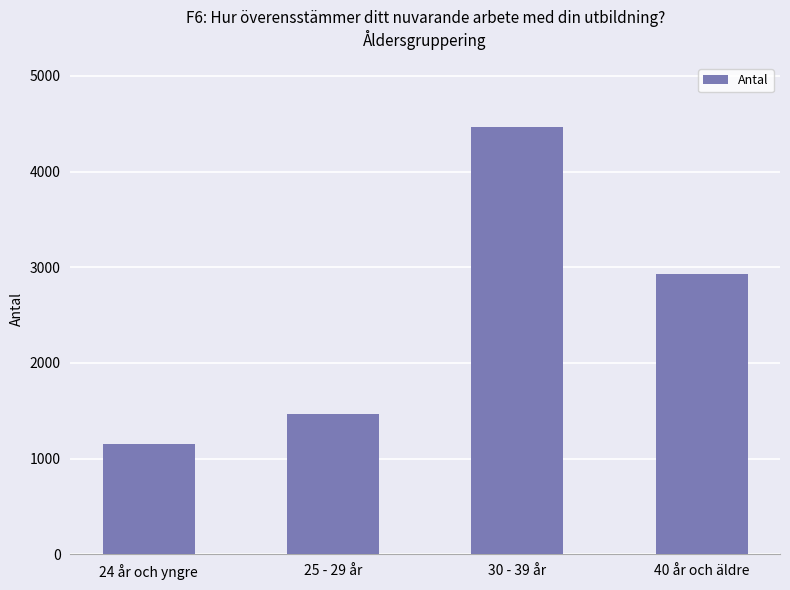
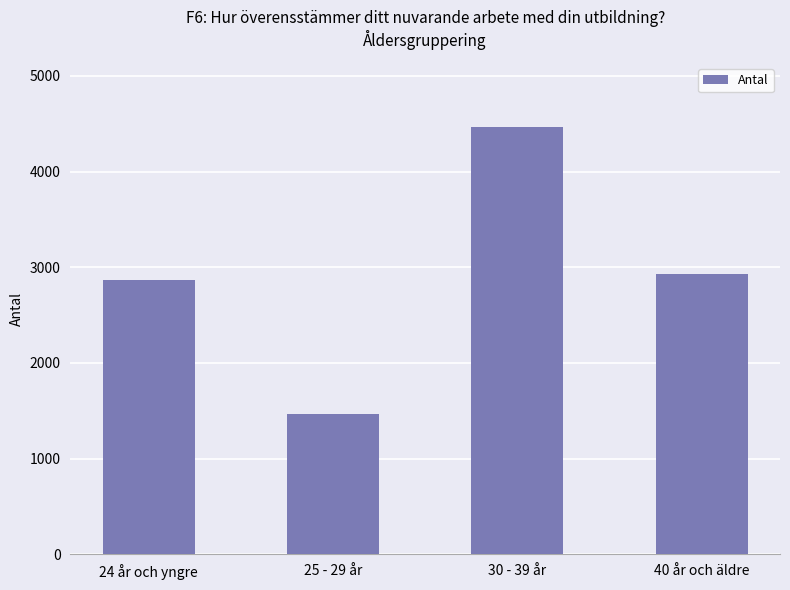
24 år och yngre: 1200 -> 2900
